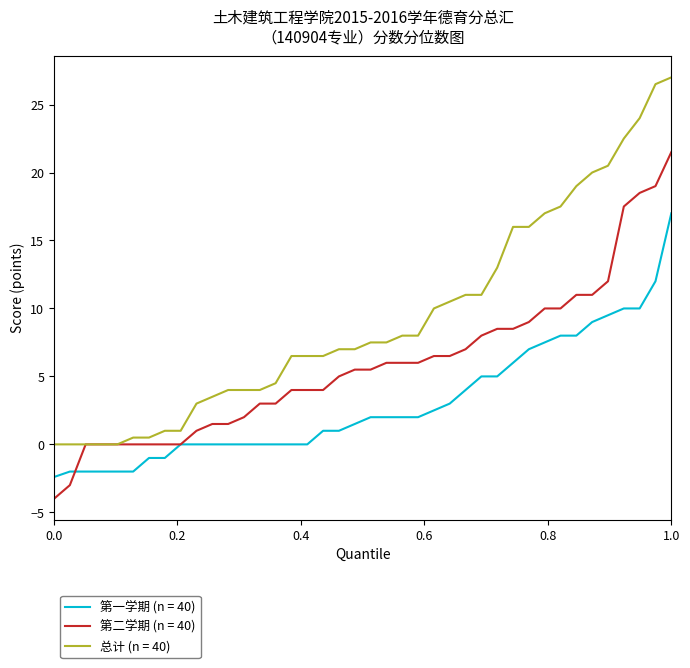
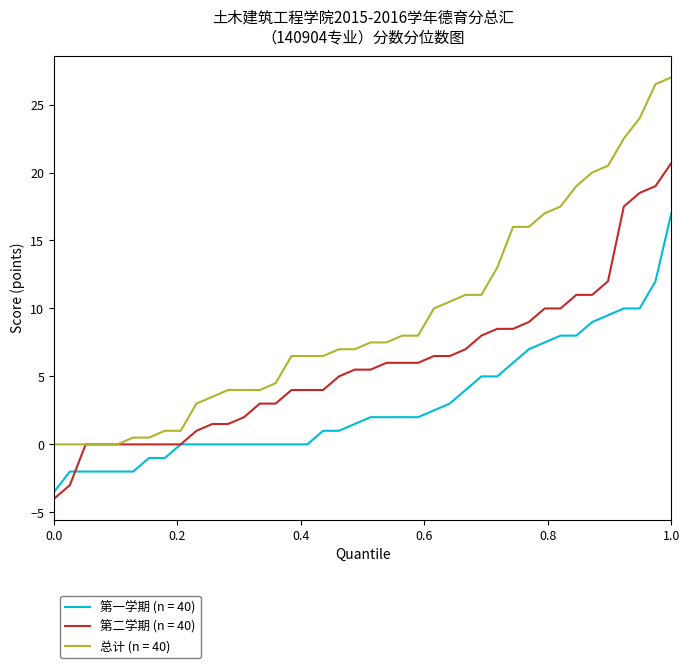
第一学期 (n = 40), 0.0: -2.4 -> -3.5
第二学期 (n = 40), 1.0: 21.5 -> 20.7
